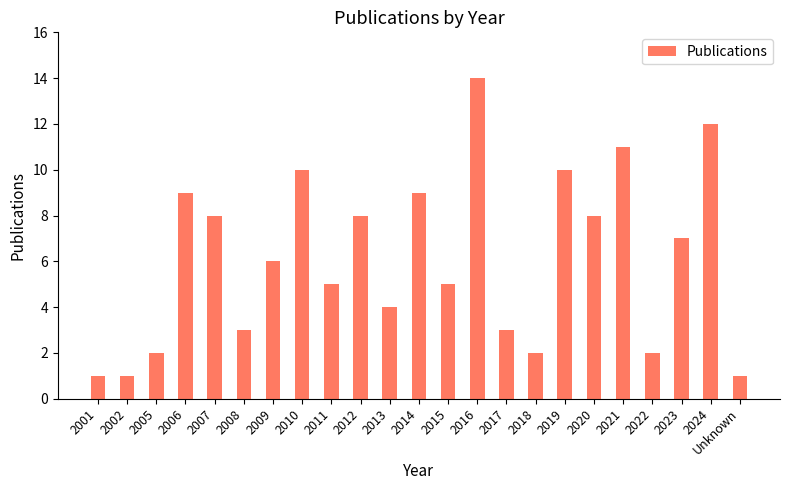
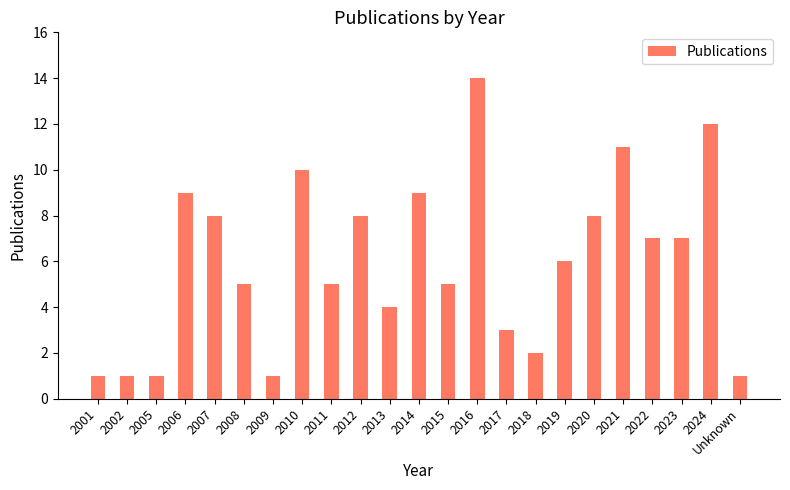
2005: 2 -> 1
2008: 3 -> 5
2009: 6 -> 1
2019: 10 -> 6
2022: 2 -> 7
